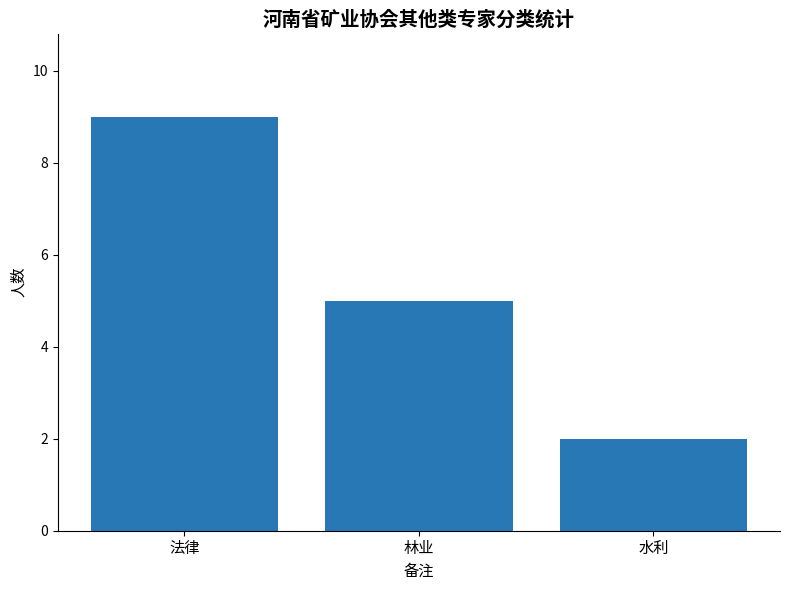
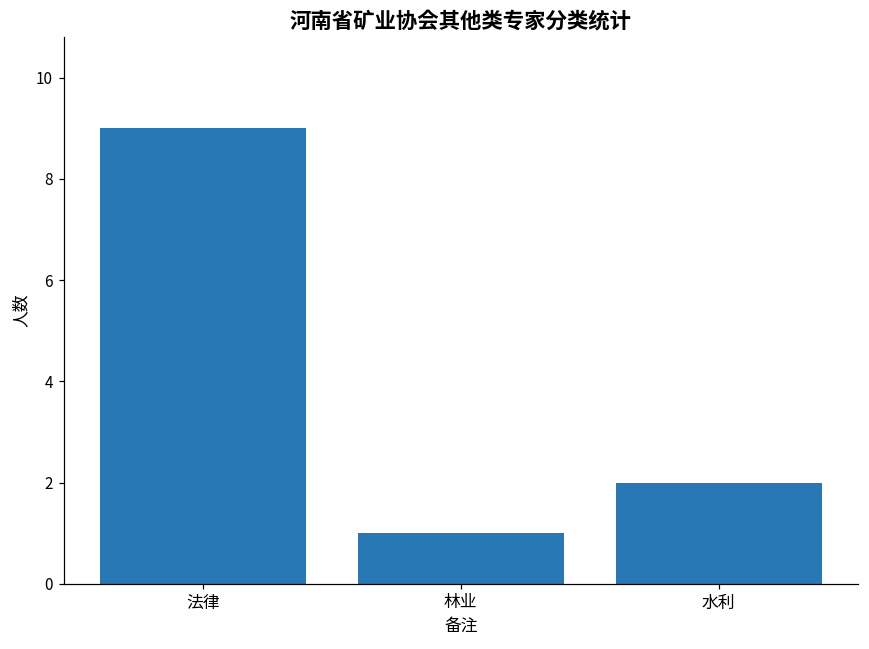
林业: 5 -> 1
